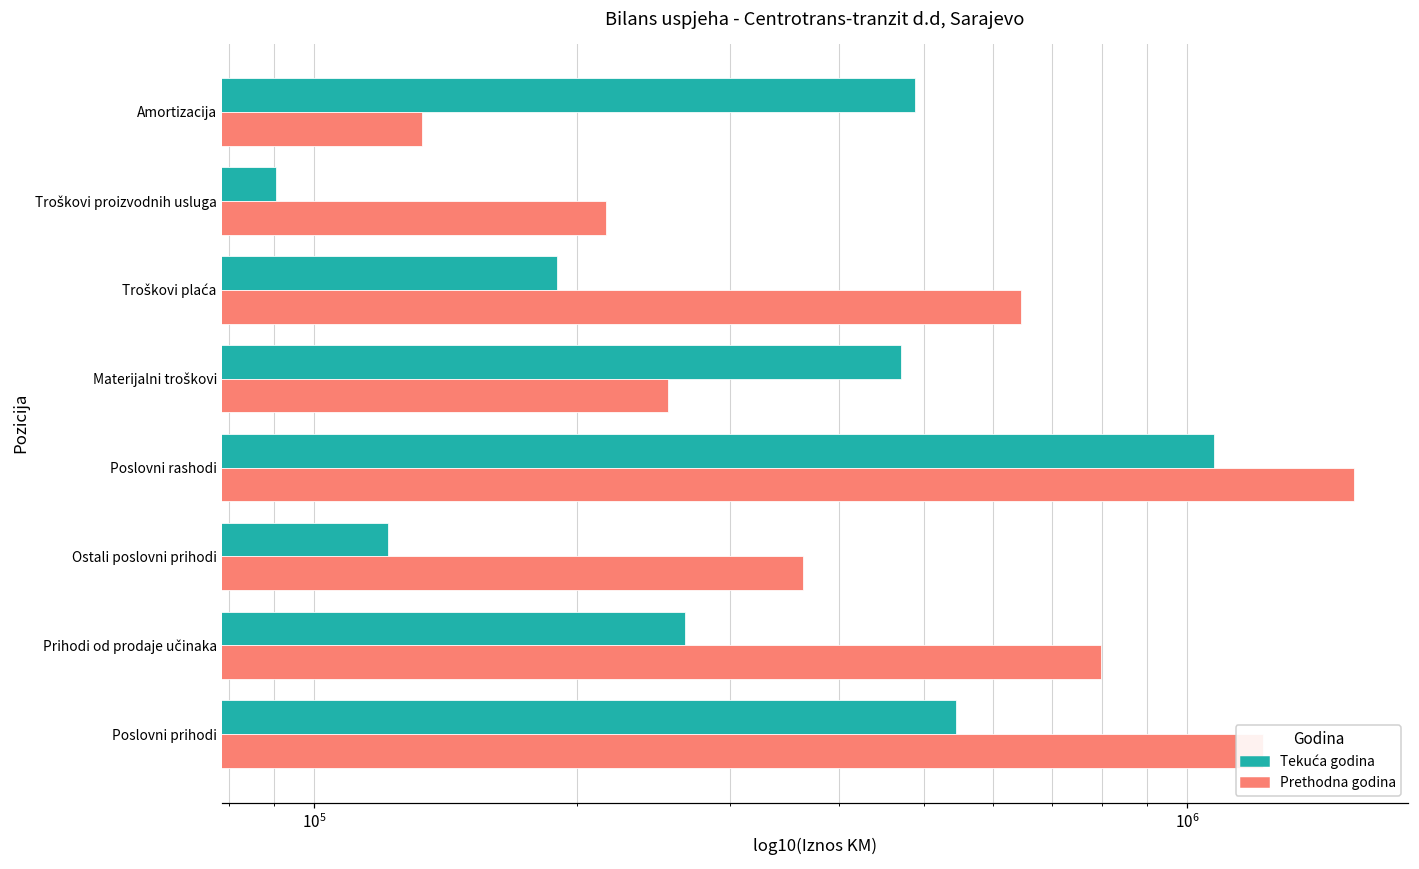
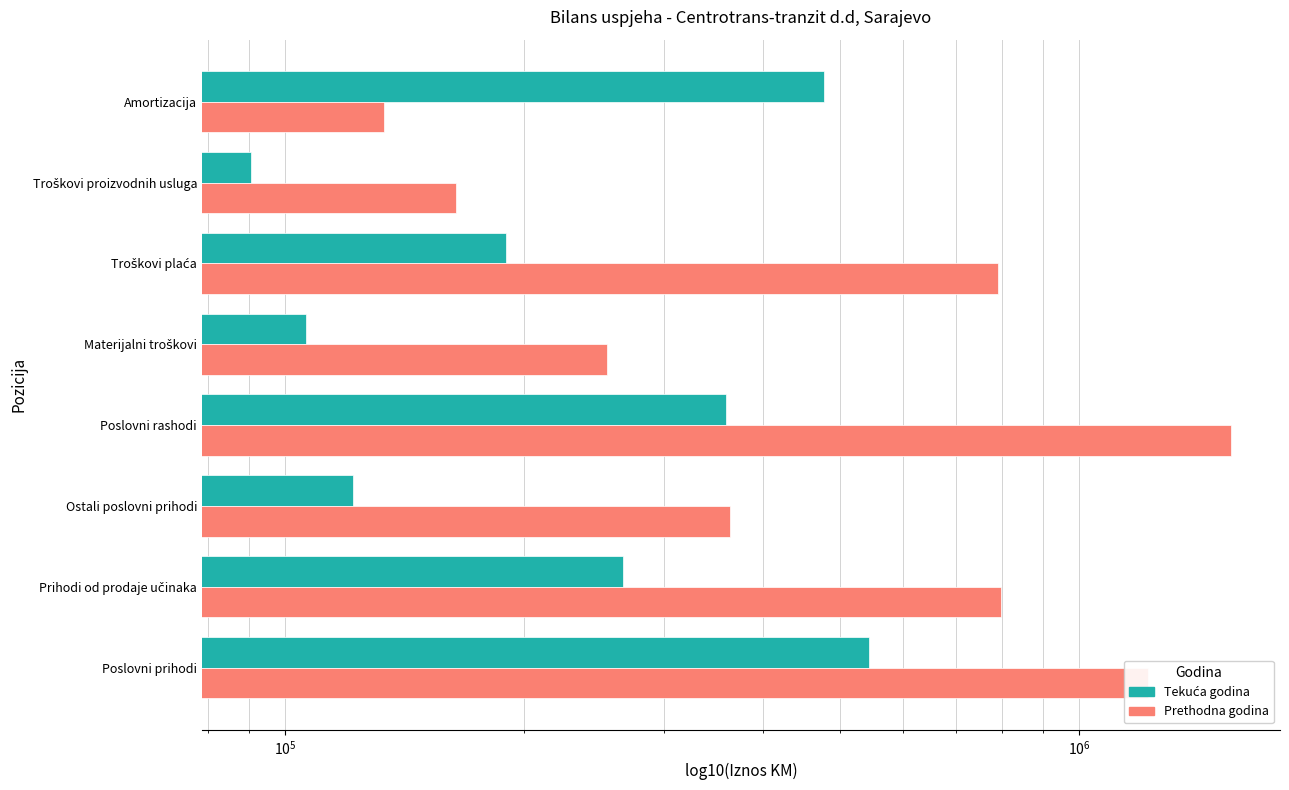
Tekuća godina, Amortizacija: 490000 -> 480000
Prethodna godina, Troškovi proizvodnih usluga: 216000 -> 164000
Prethodna godina, Troškovi plaća: 650000 -> 790000
Tekuća godina, Materijalni troškovi: 470000 -> 106000
Tekuća godina, Poslovni rashodi: 1070000 -> 360000
